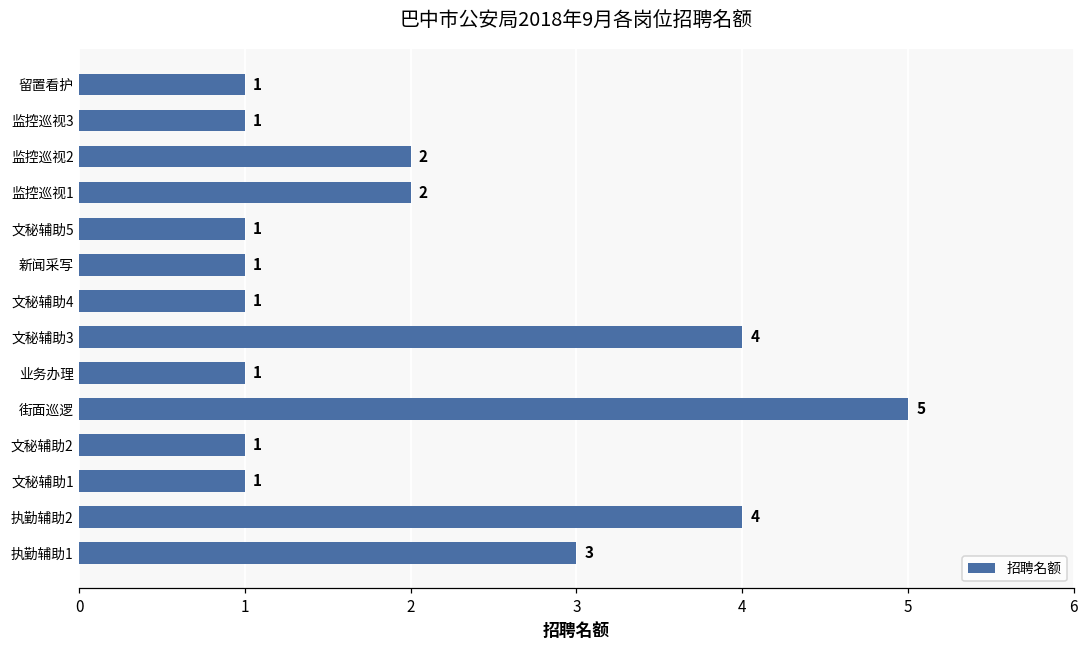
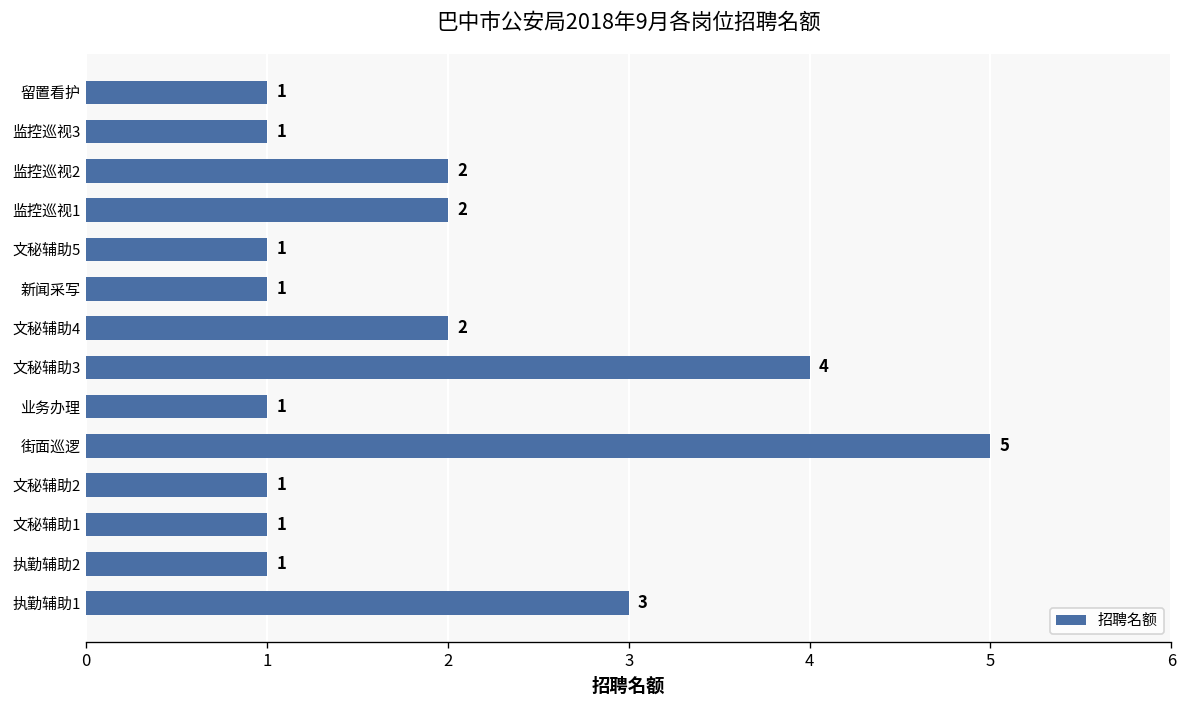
文秘辅助4: 1 -> 2
执勤辅助2: 4 -> 1
